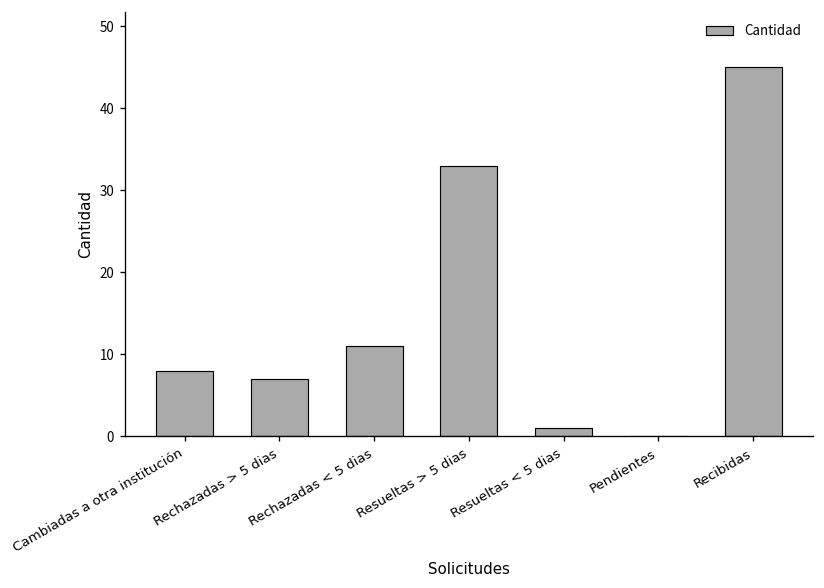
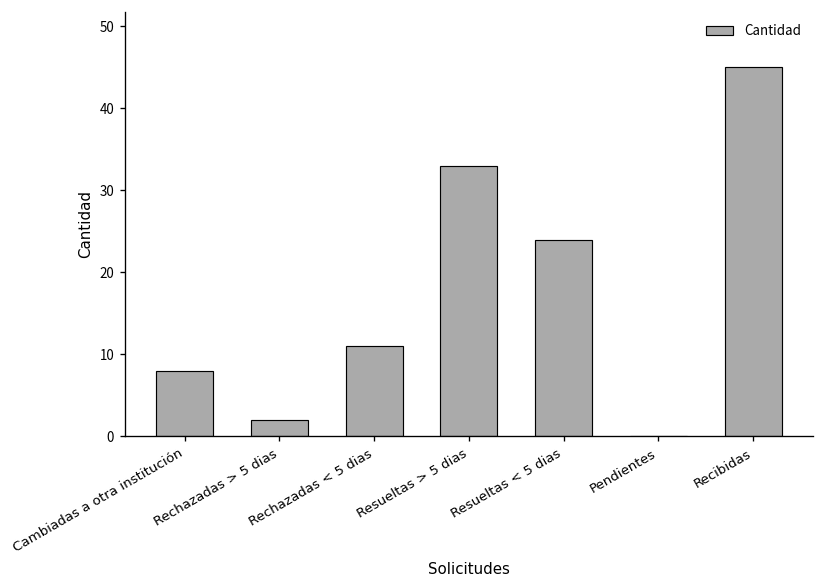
Rechazadas > 5 dias: 7 -> 2
Resueltas < 5 dias: 1 -> 24
